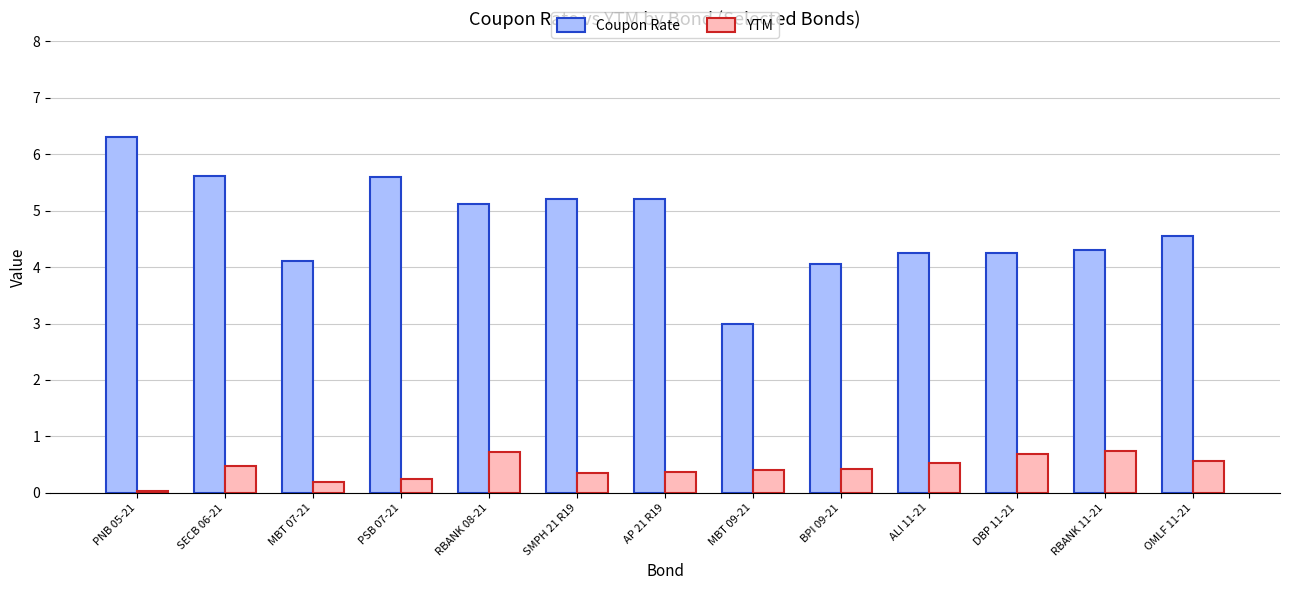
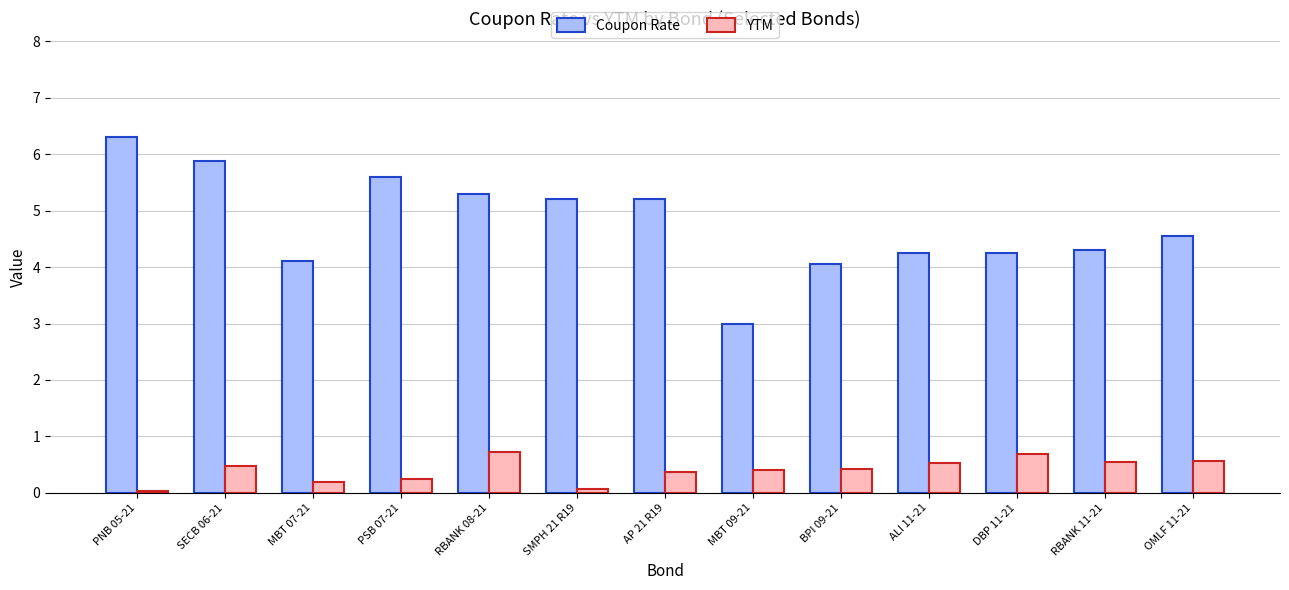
Coupon Rate, SECB 06-21: 5.6 -> 5.9
Coupon Rate, RBANK 08-21: 5.1 -> 5.3
YTM, SMPH 21 R19: 0.4 -> 0.1
YTM, RBANK 11-21: 0.7 -> 0.6
